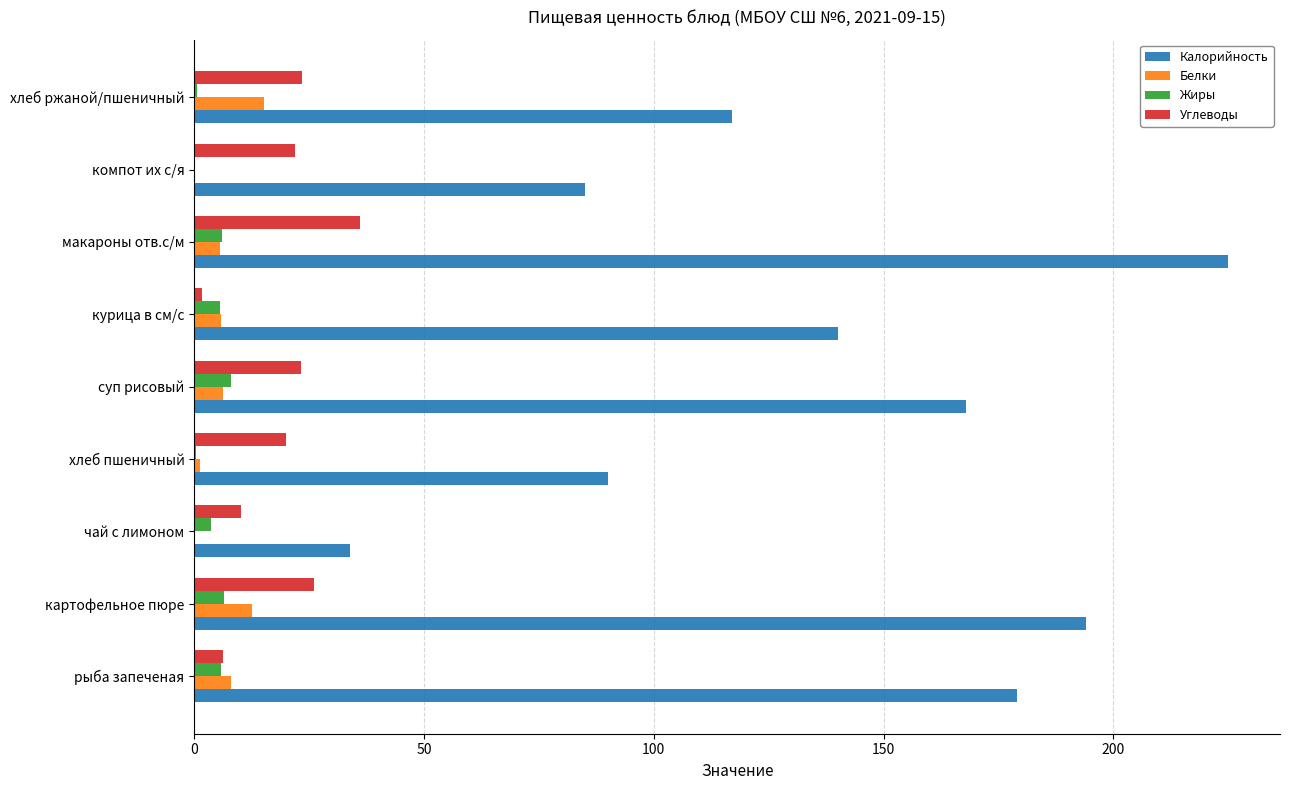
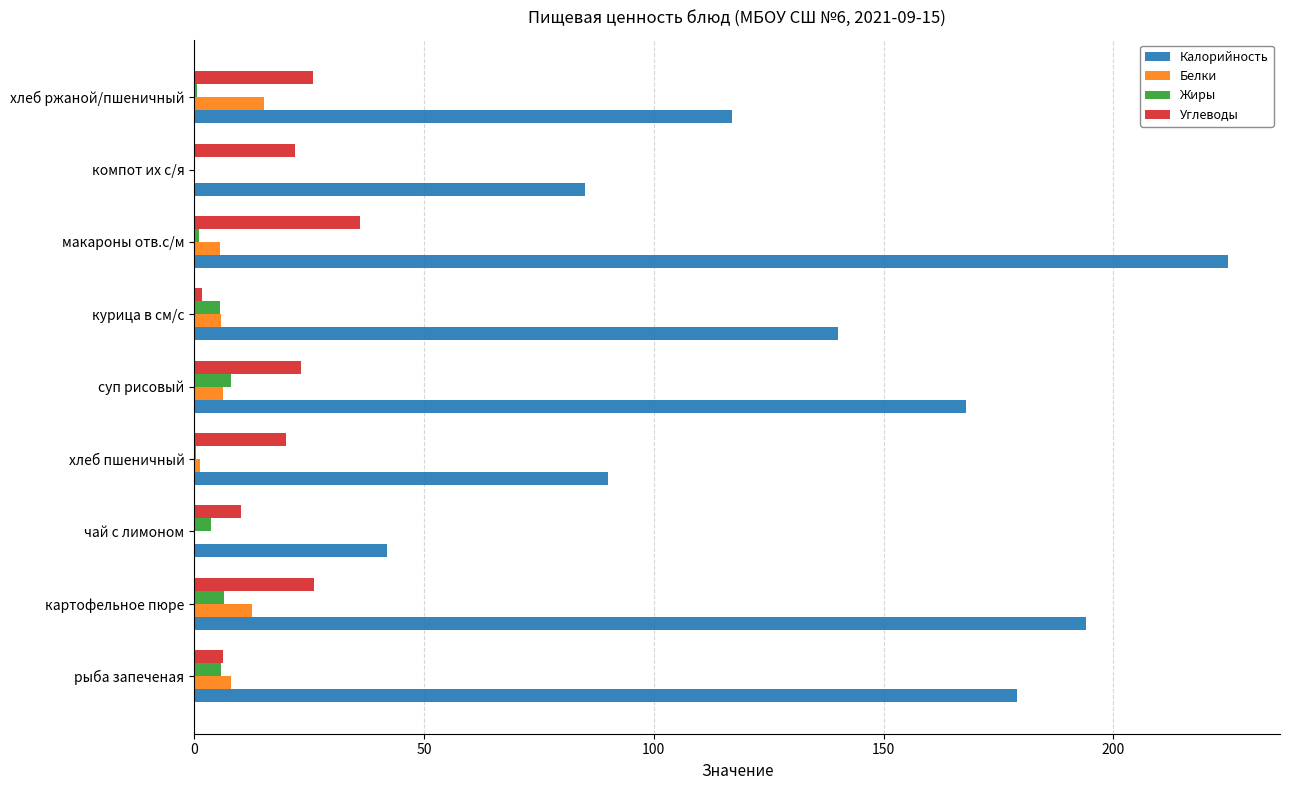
Углеводы, хлеб ржаной/пшеничный: 24 -> 26
Жиры, макароны отв.с/м: 6 -> 1
Калорийность, чай с лимоном: 34 -> 42
